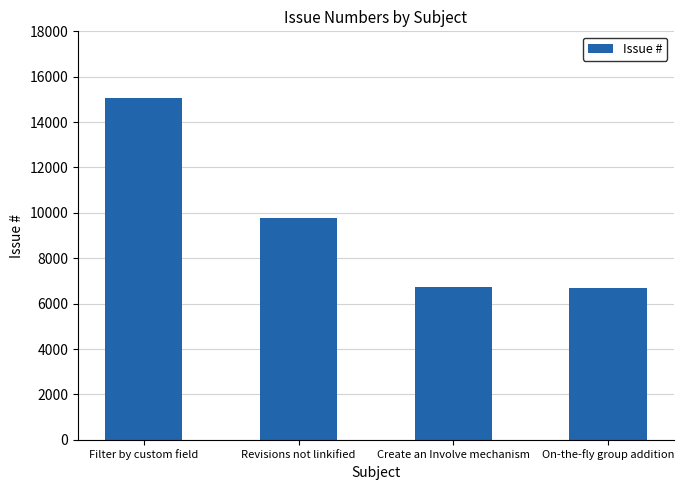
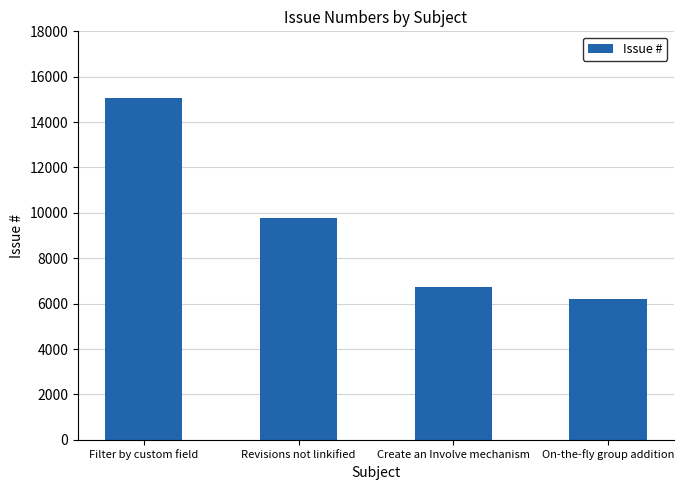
On-the-fly group addition: 6700 -> 6200
